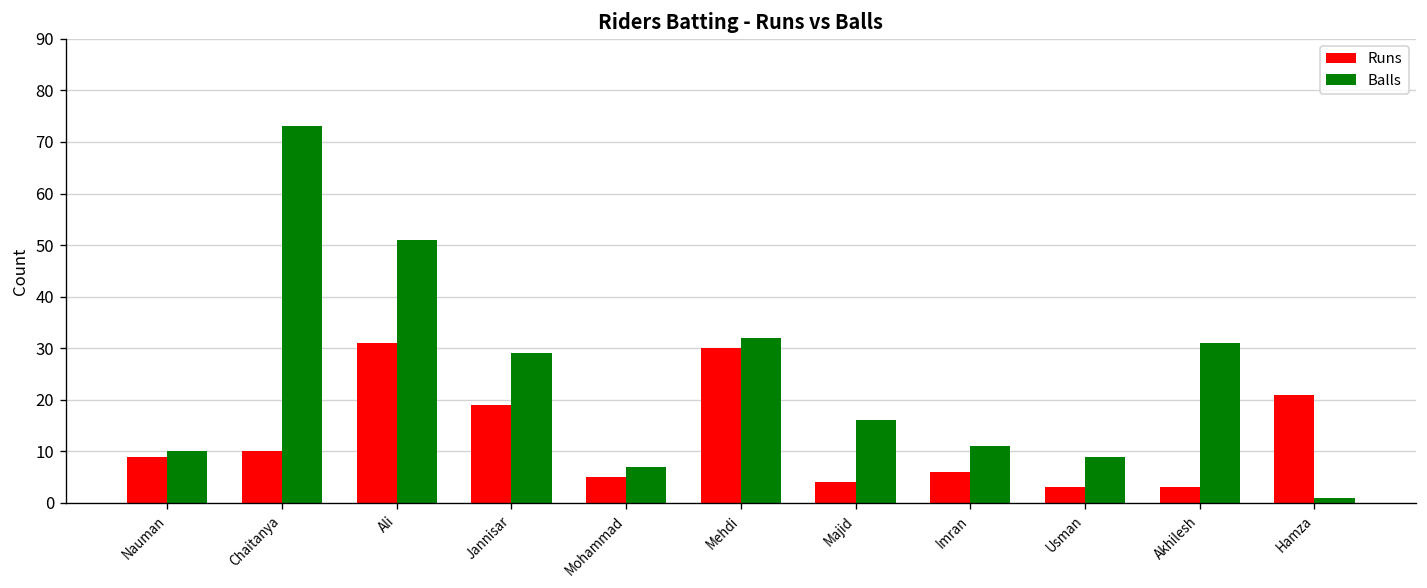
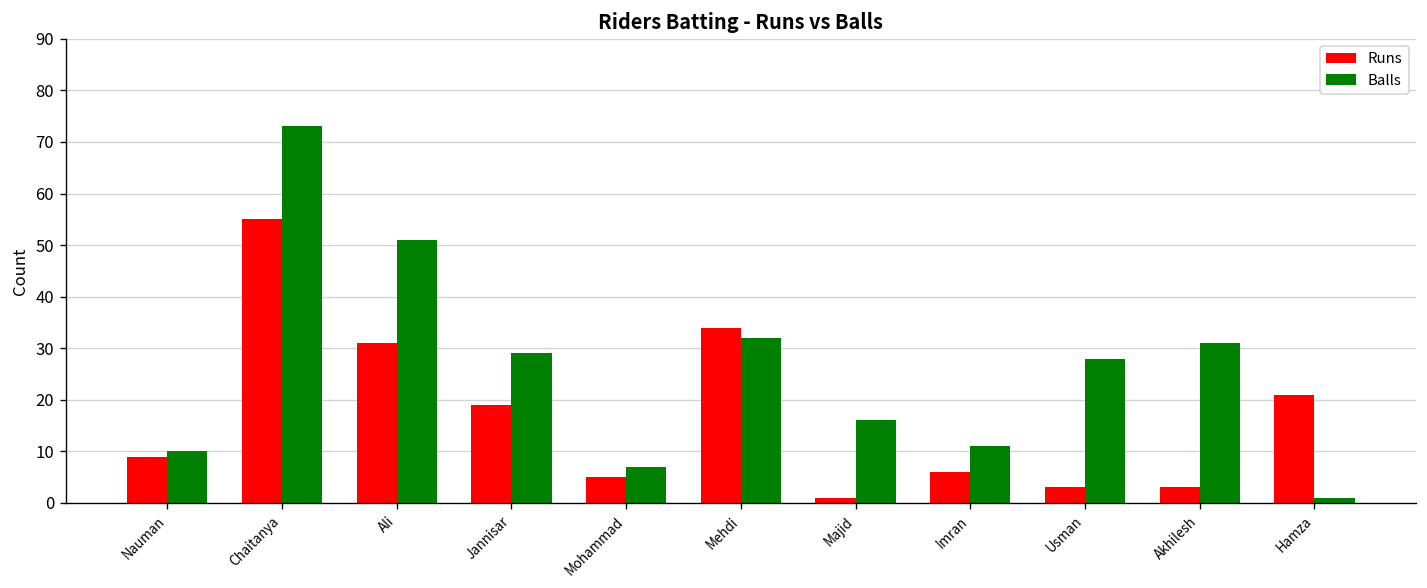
Runs, Chaitanya: 10 -> 55
Runs, Mehdi: 30 -> 34
Runs, Majid: 4 -> 1
Balls, Usman: 9 -> 28
